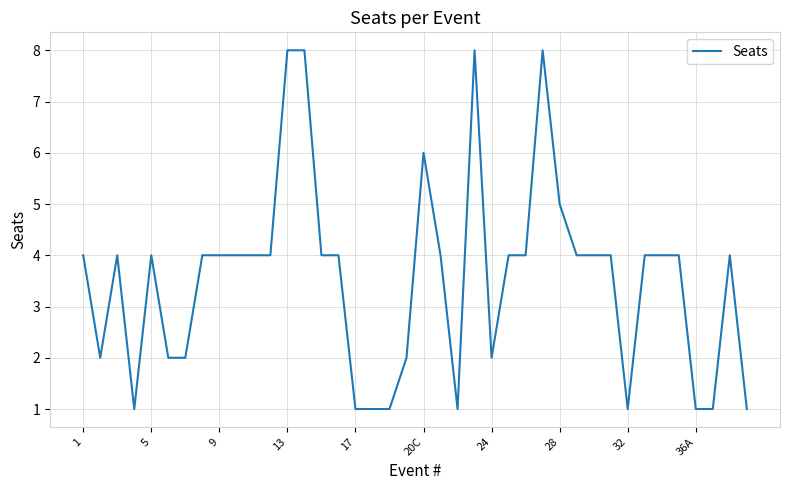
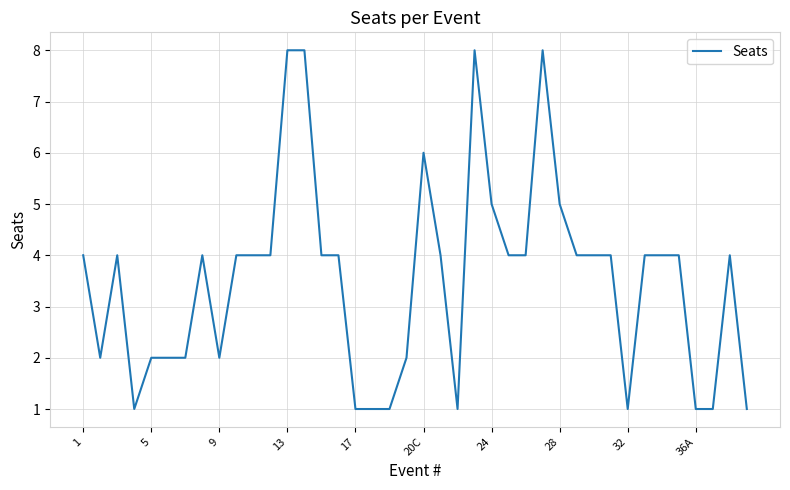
5: 4 -> 2
9: 4 -> 2
24: 2 -> 5
